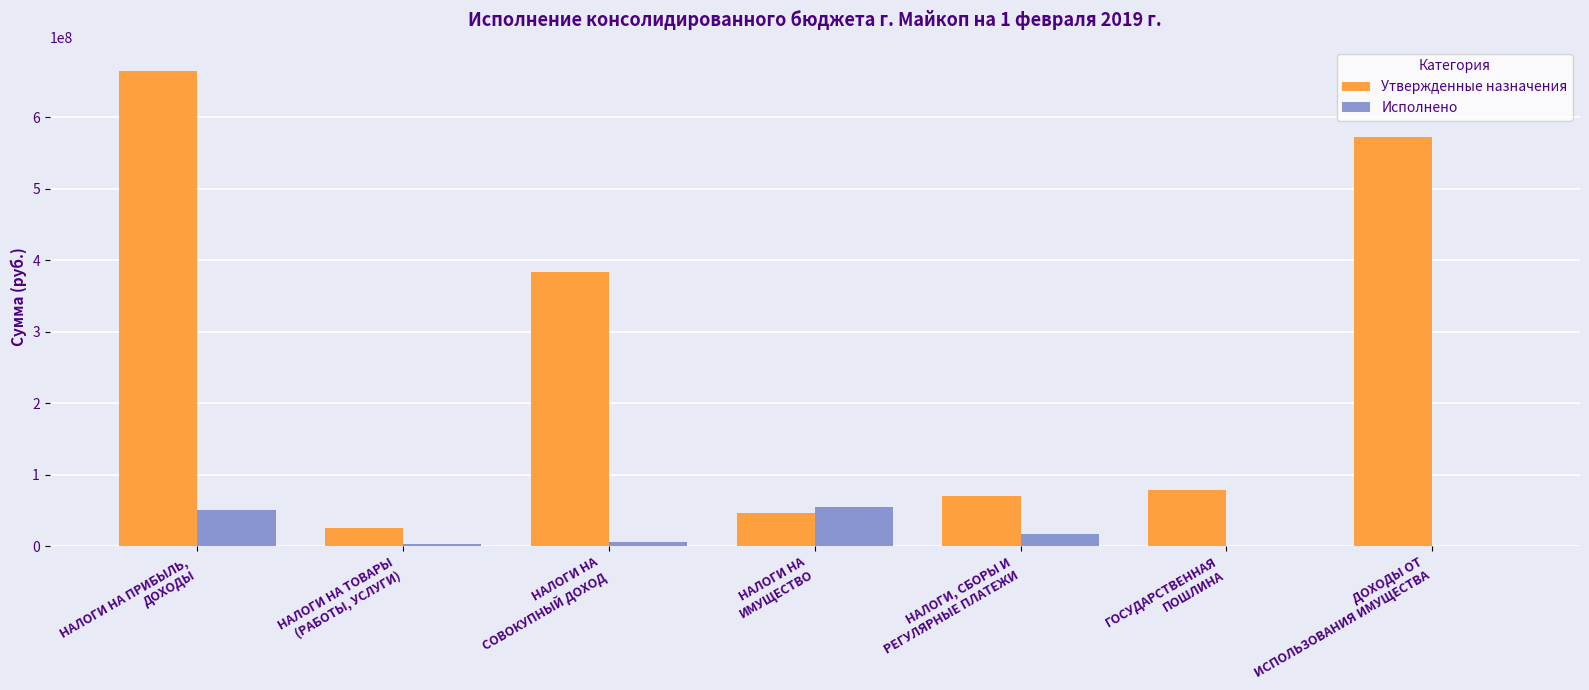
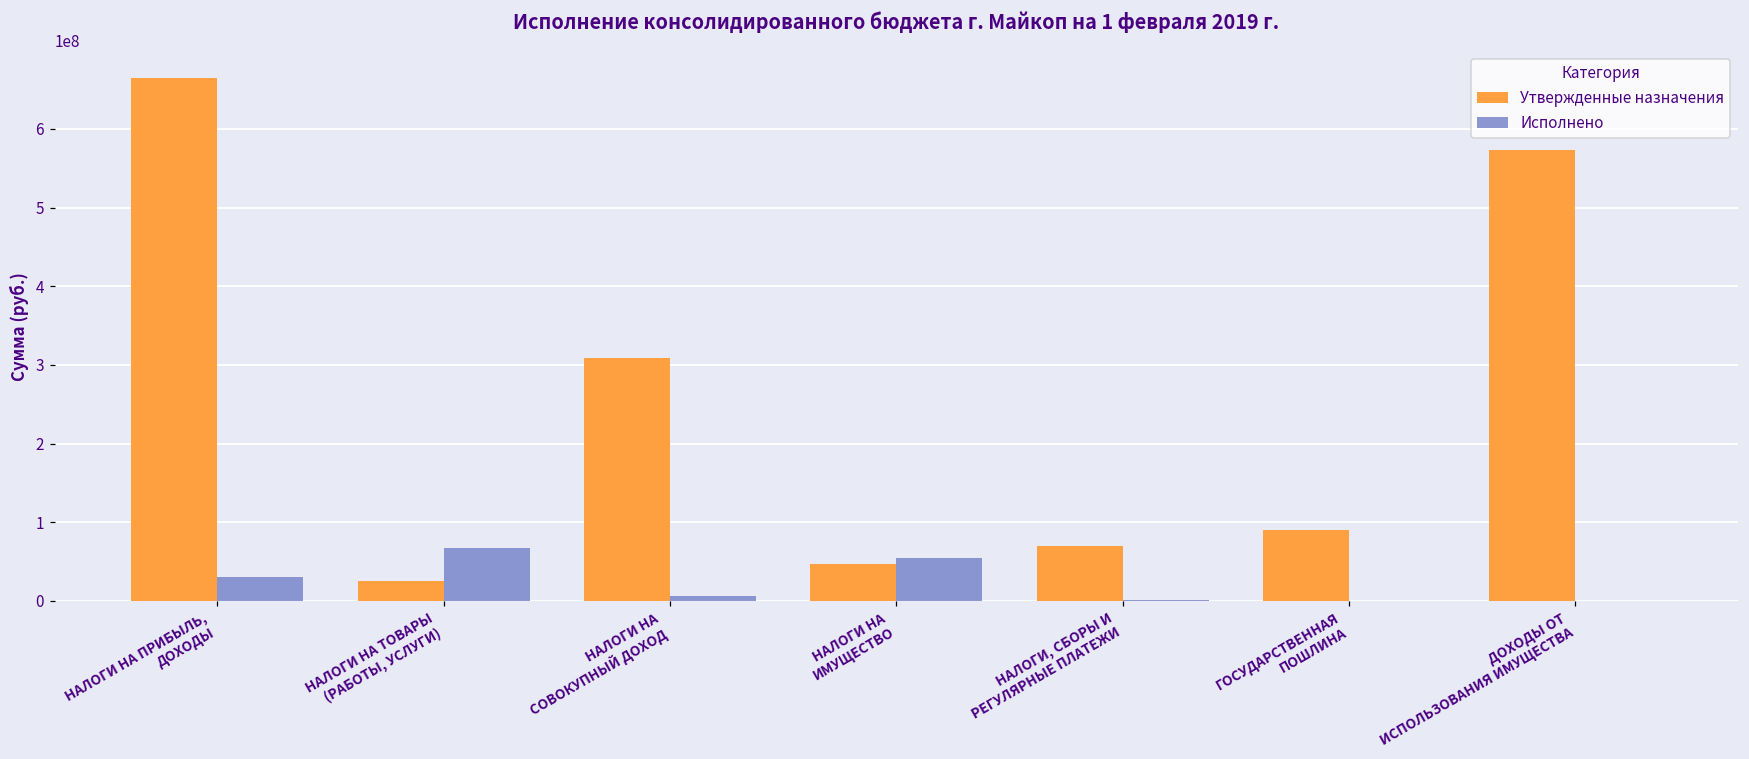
Исполнено, НАЛОГИ НА ПРИБЫЛЬ, ДОХОДЫ: 50000000 -> 30000000
Исполнено, НАЛОГИ НА ТОВАРЫ (РАБОТЫ, УСЛУГИ): 0 -> 70000000
Утвержденные назначения, НАЛОГИ НА СОВОКУПНЫЙ ДОХОД: 380000000 -> 310000000
Исполнено, НАЛОГИ, СБОРЫ И РЕГУЛЯРНЫЕ ПЛАТЕЖИ: 20000000 -> 0
Утвержденные назначения, ГОСУДАРСТВЕННАЯ ПОШЛИНА: 80000000 -> 90000000
